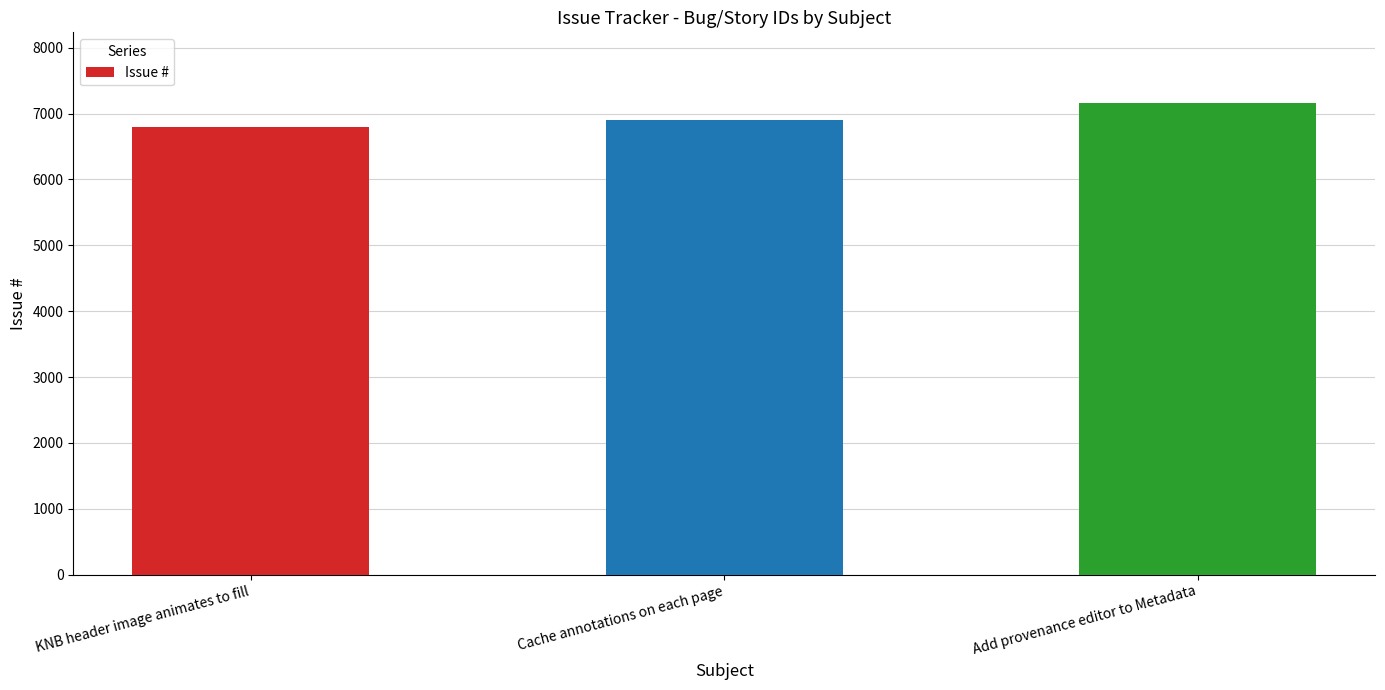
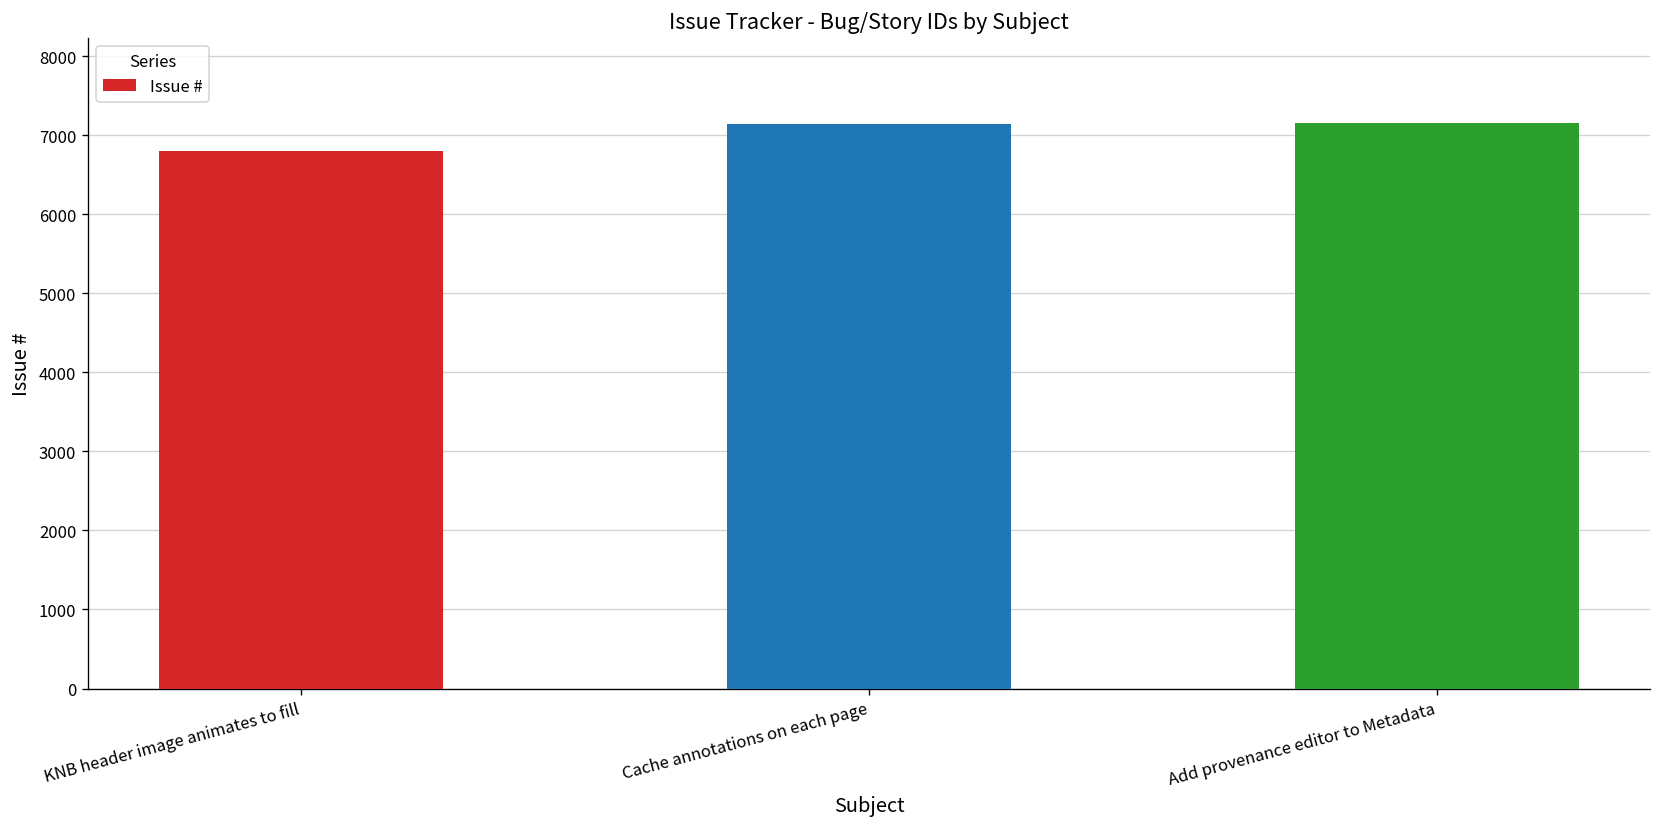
Cache annotations on each page: 6900 -> 7100
